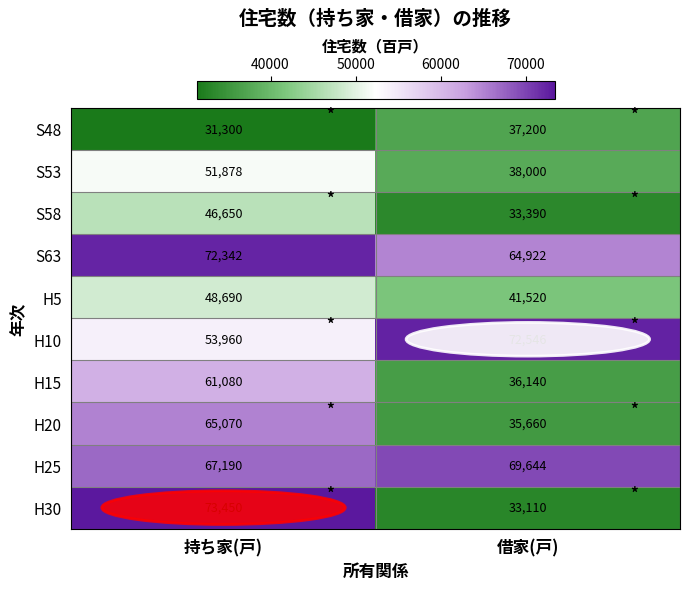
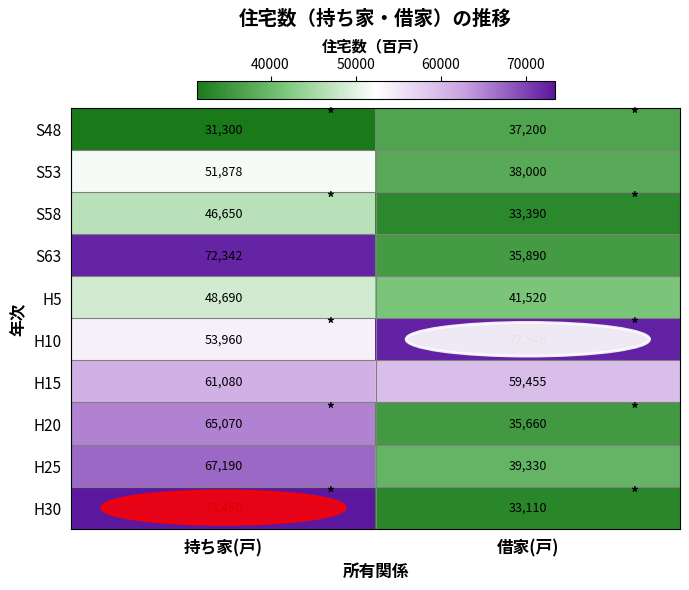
S63, 借家(戸): 64,922 -> 35,890
H15, 借家(戸): 36,140 -> 59,455
H25, 借家(戸): 69,644 -> 39,330
